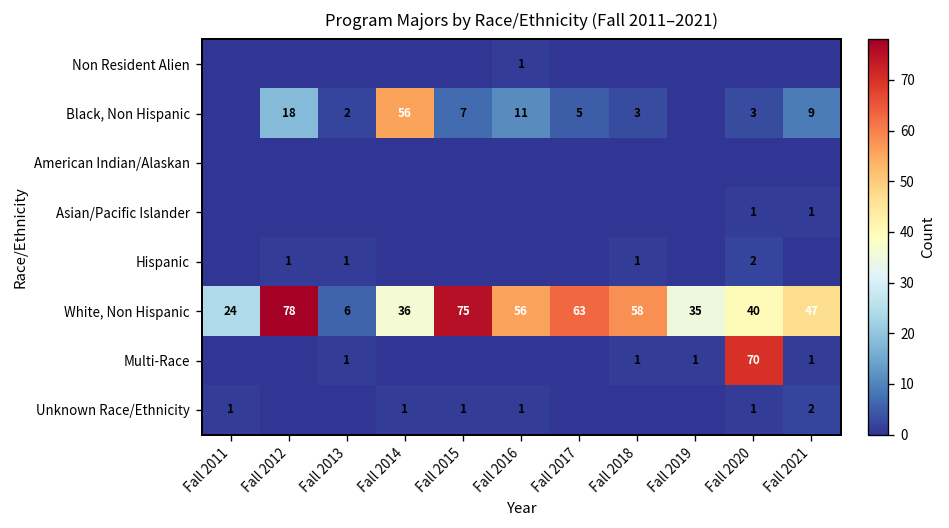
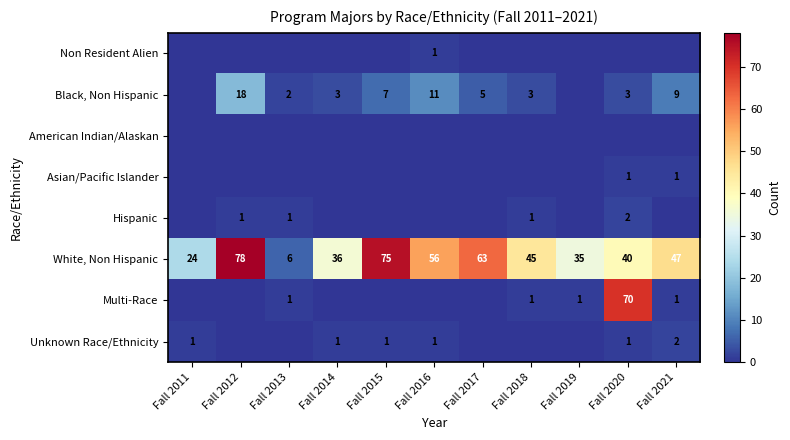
Black, Non Hispanic, Fall 2014: 56 -> 3
White, Non Hispanic, Fall 2018: 58 -> 45
